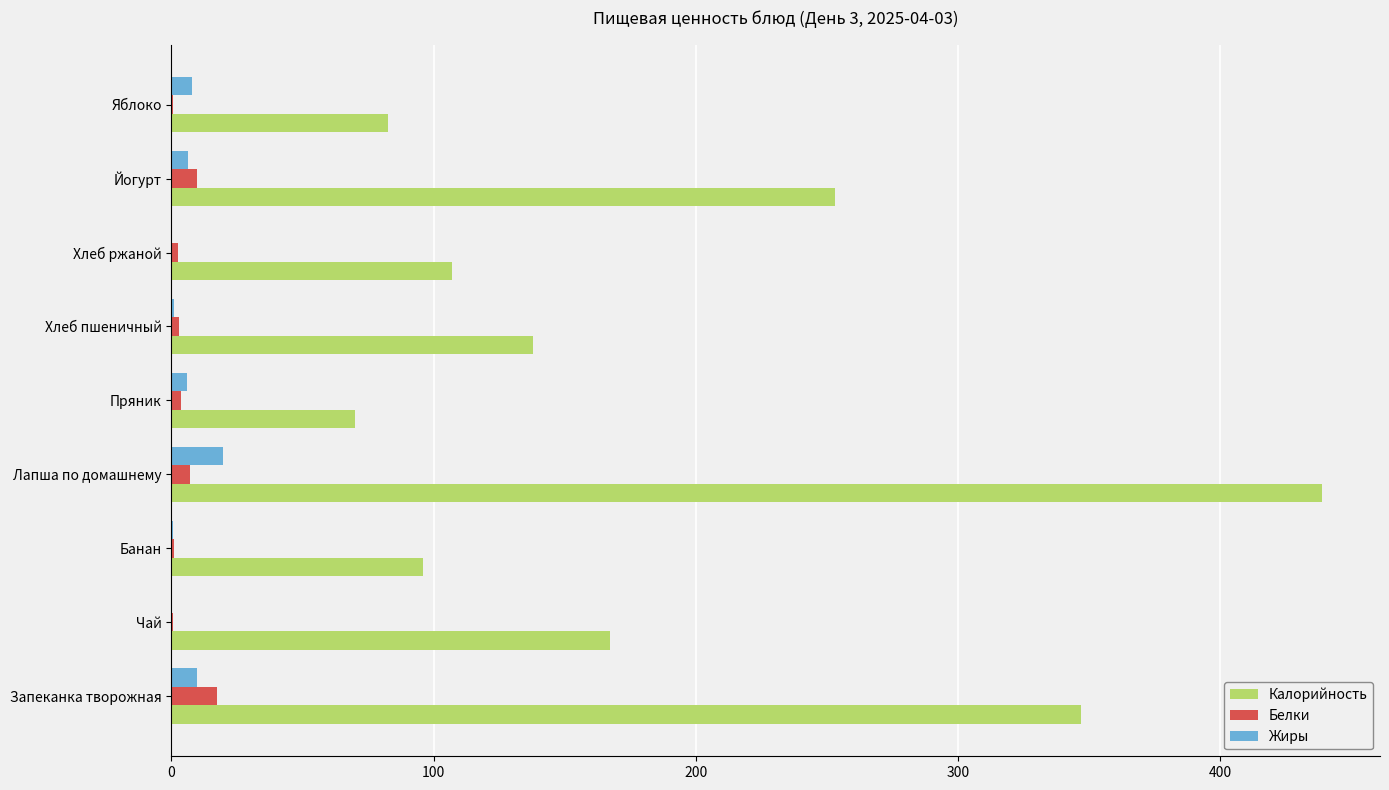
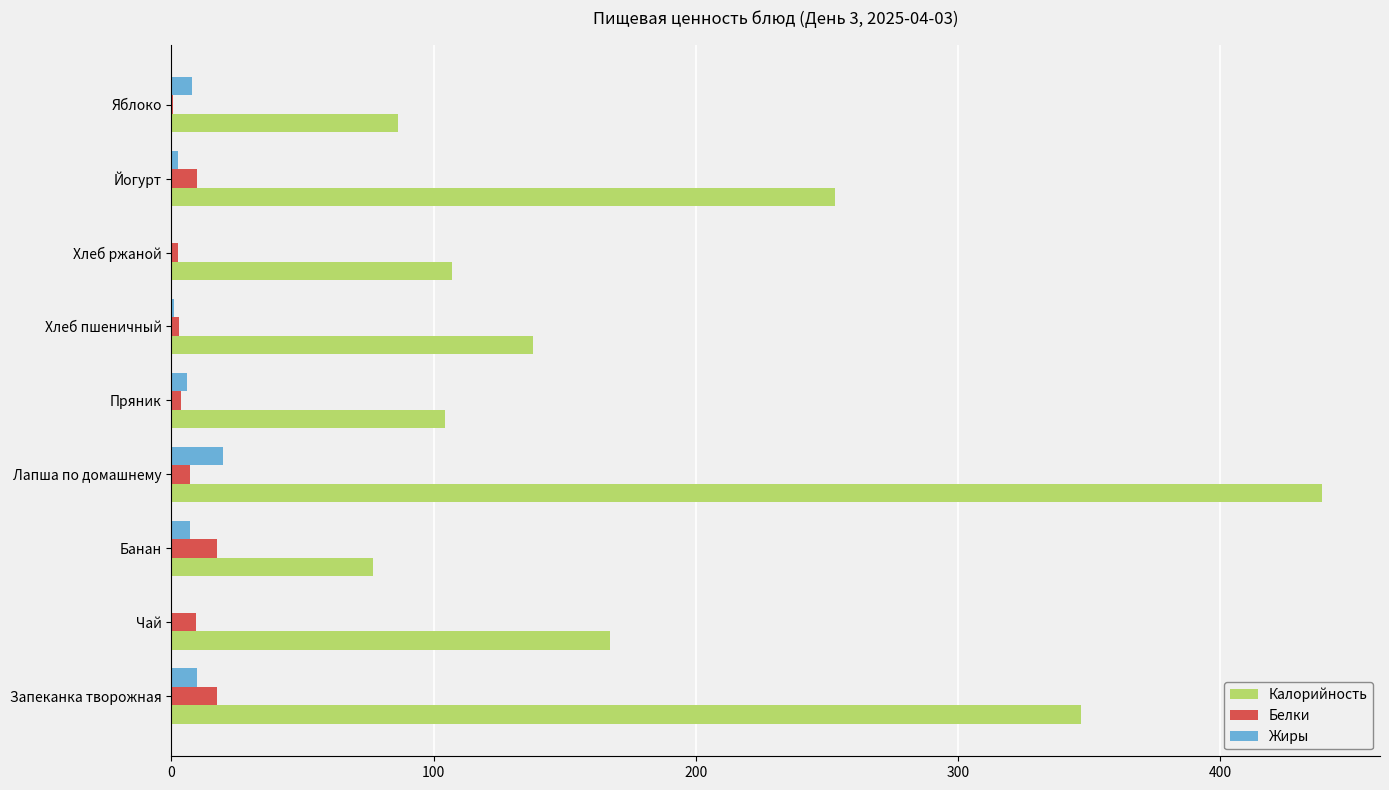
Калорийность, Яблоко: 83 -> 86
Жиры, Йогурт: 6 -> 2
Калорийность, Пряник: 70 -> 104
Жиры, Банан: 0 -> 7
Белки, Банан: 1 -> 17
Калорийность, Банан: 96 -> 77
Белки, Чай: 0 -> 9
